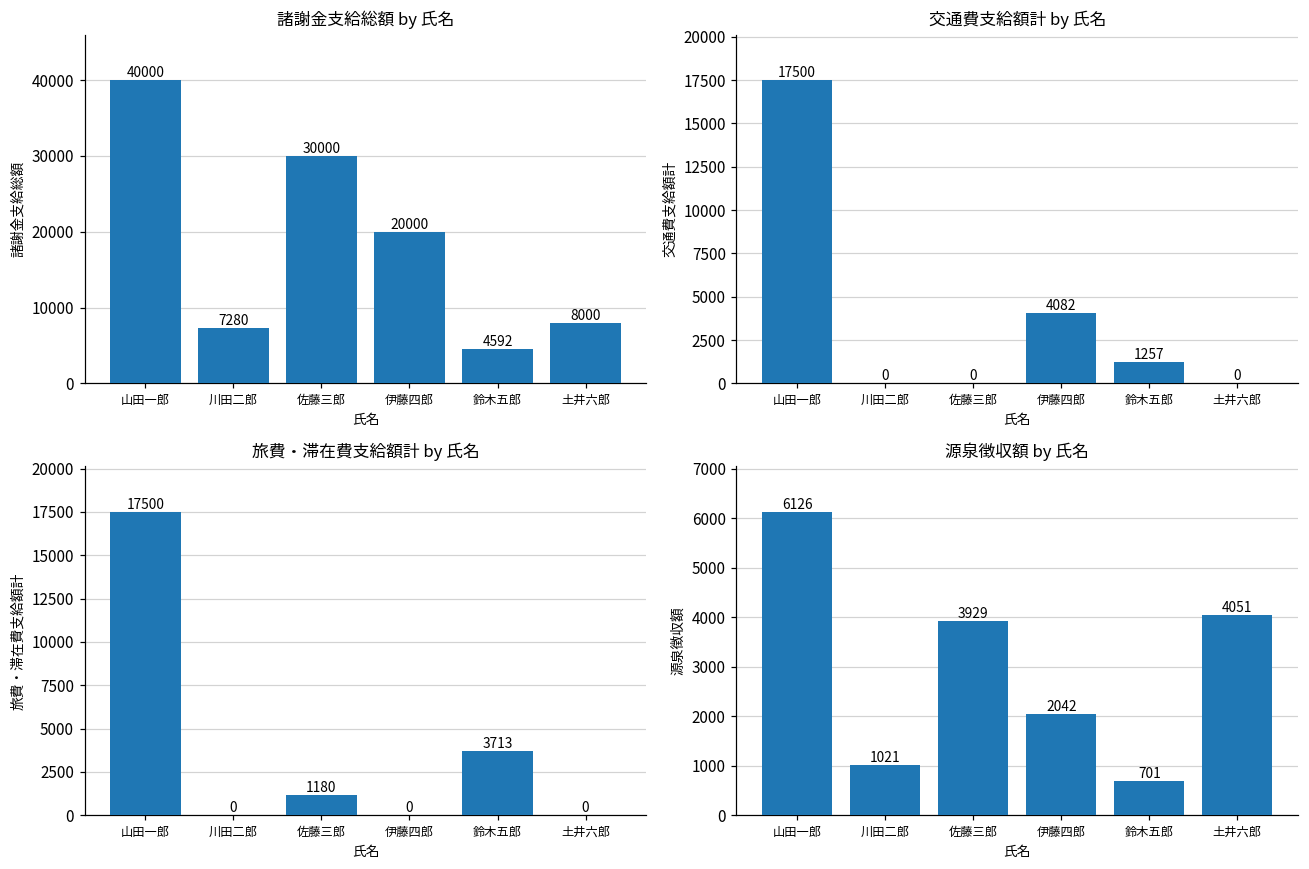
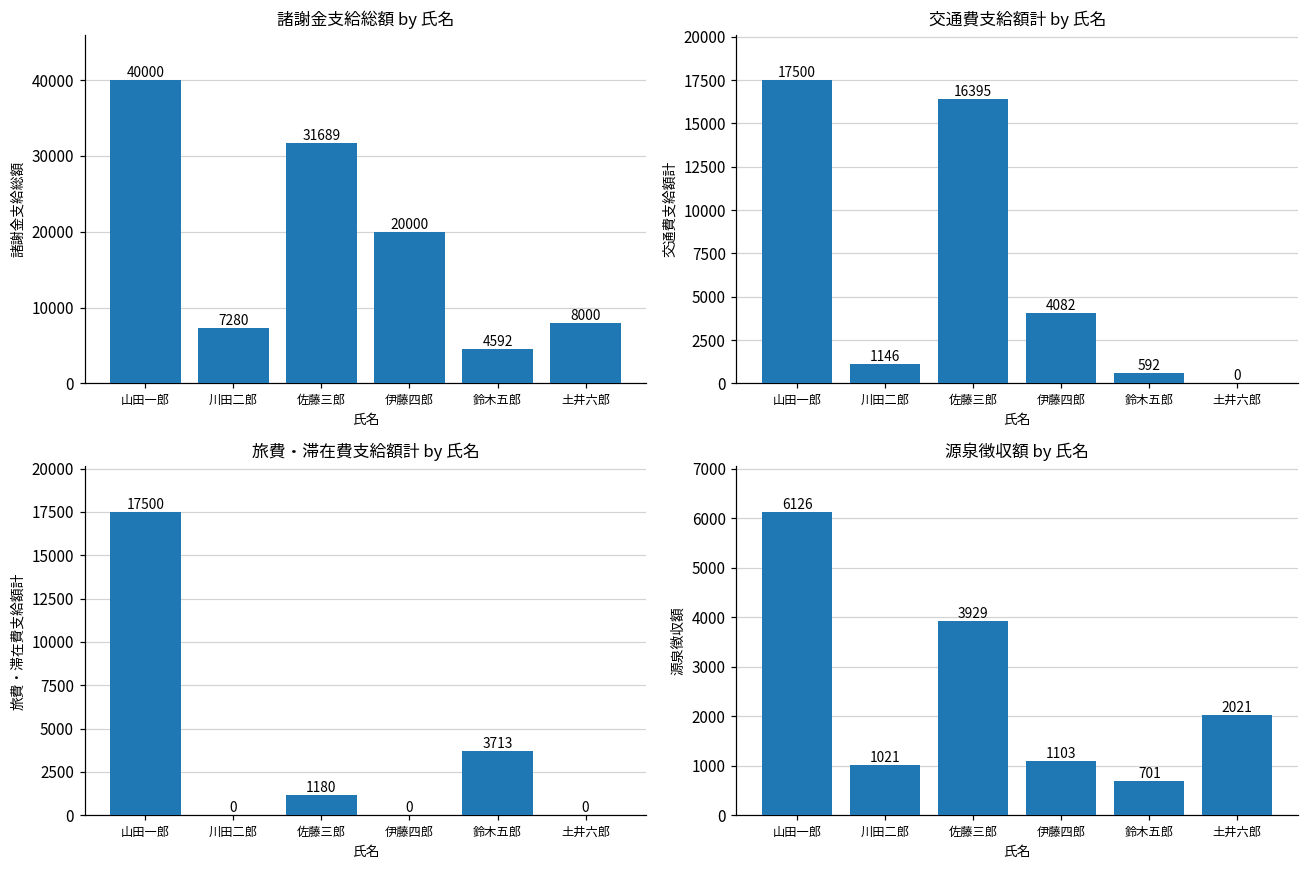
諸謝金支給総額 by 氏名, 佐藤三郎: 30000 -> 31689
交通費支給額計 by 氏名, 川田二郎: 0 -> 1146
交通費支給額計 by 氏名, 佐藤三郎: 0 -> 16395
交通費支給額計 by 氏名, 鈴木五郎: 1257 -> 592
源泉徴収額 by 氏名, 伊藤四郎: 2042 -> 1103
源泉徴収額 by 氏名, 土井六郎: 4051 -> 2021
